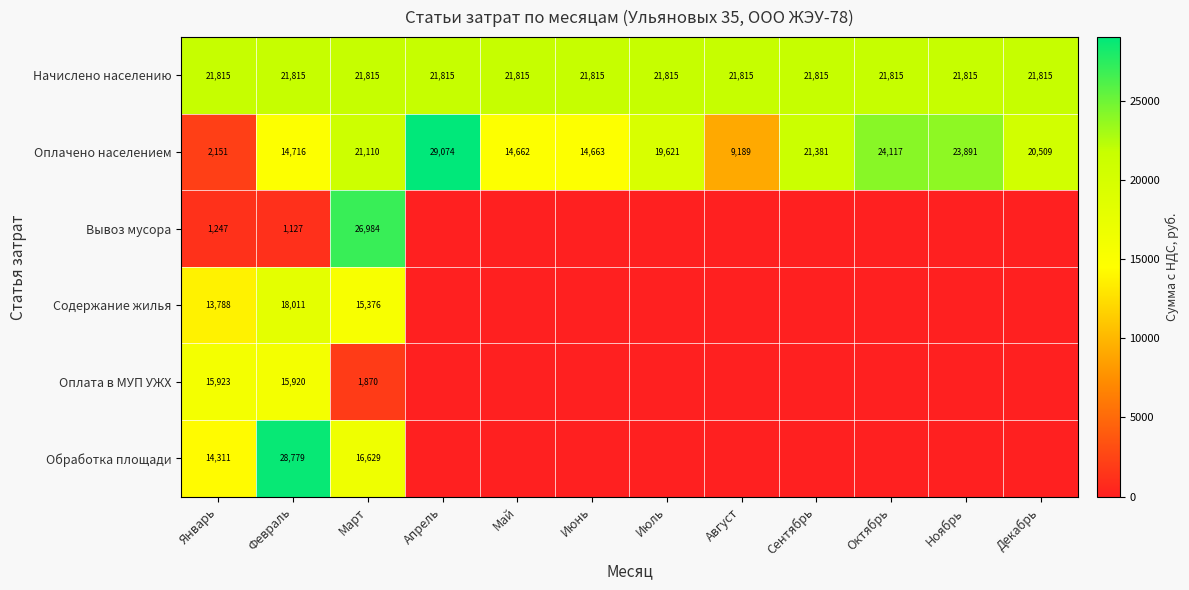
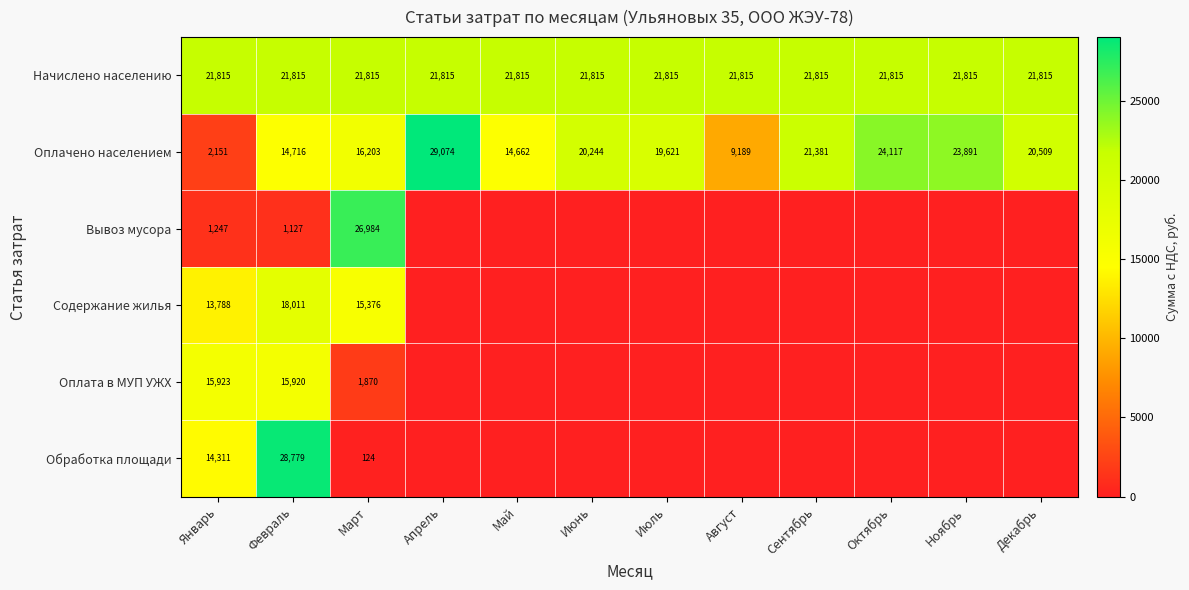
Оплачено населением, Март: 21,110 -> 16,203
Оплачено населением, Июнь: 14,663 -> 20,244
Обработка площади, Март: 16,629 -> 124
